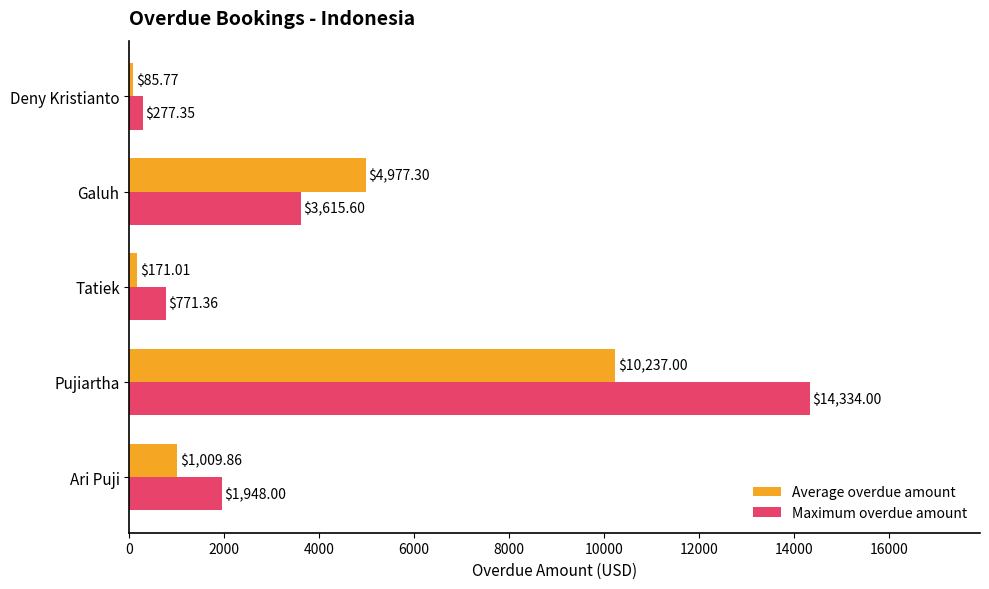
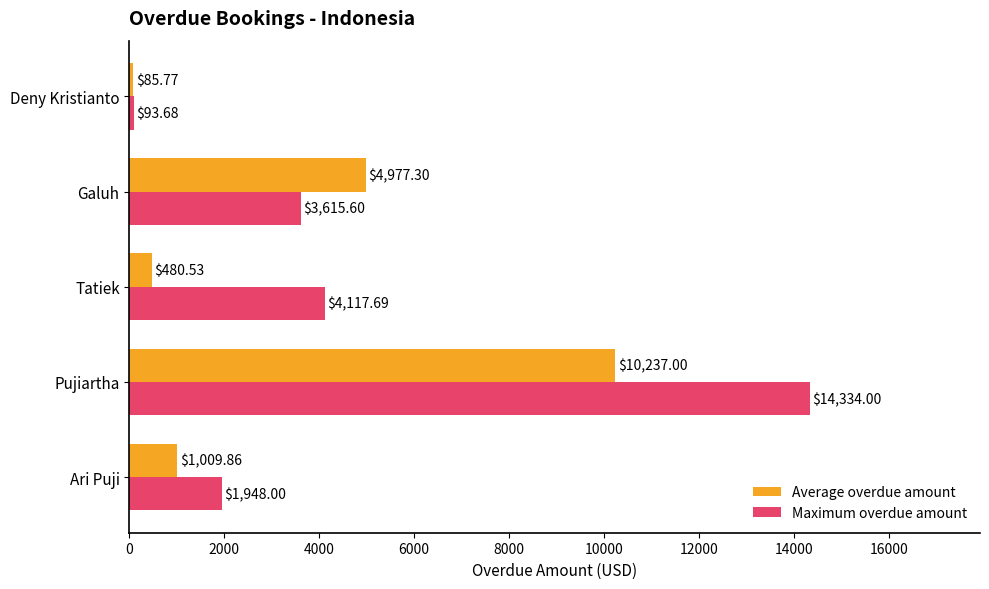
Maximum overdue amount, Deny Kristianto: $277.35 -> $93.68
Average overdue amount, Tatiek: $171.01 -> $480.53
Maximum overdue amount, Tatiek: $771.36 -> $4,117.69
